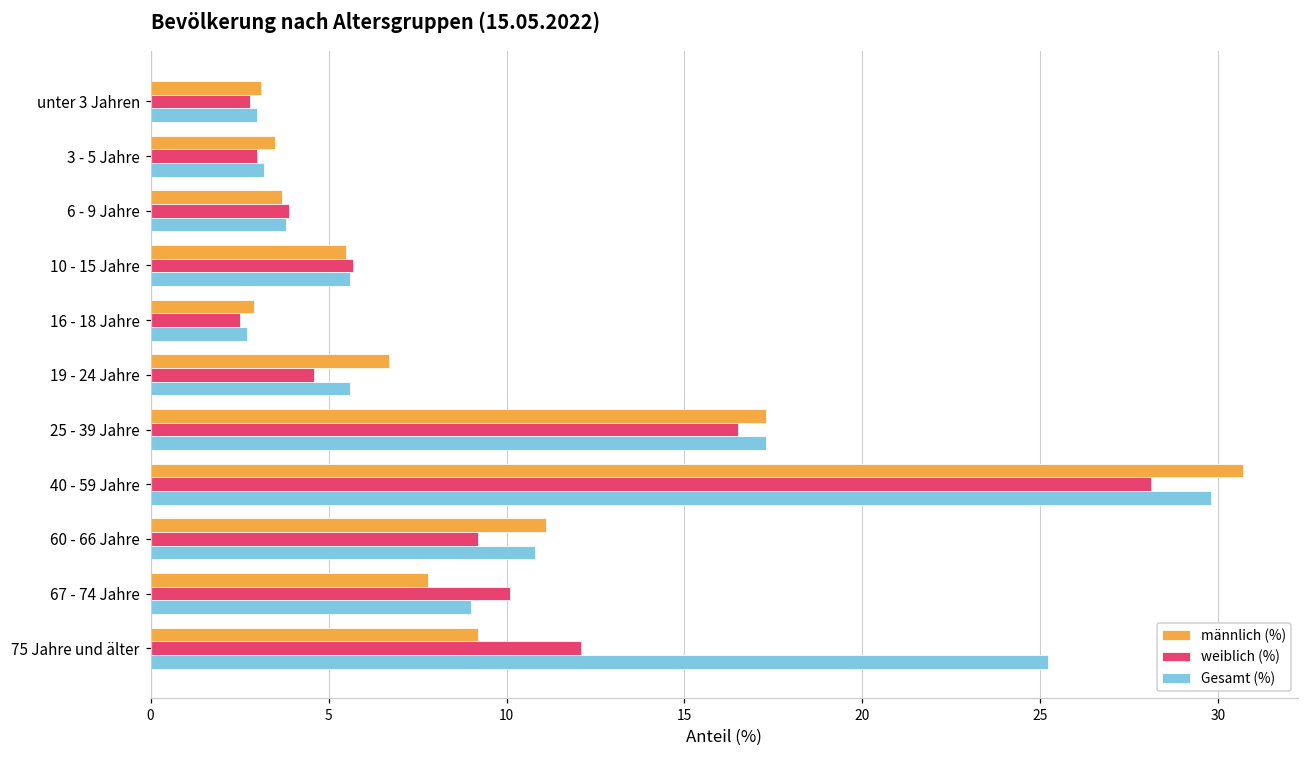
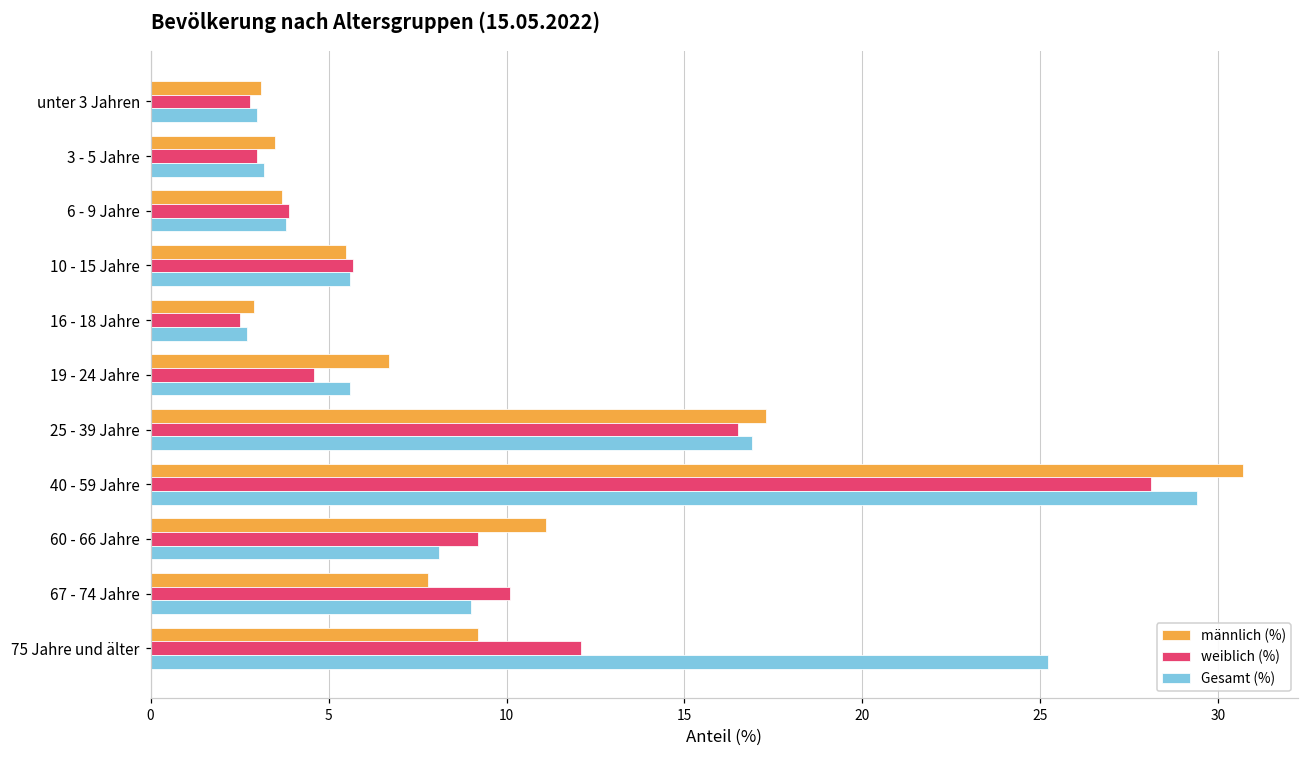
Gesamt (%), 25 - 39 Jahre: 17.3 -> 16.9
Gesamt (%), 40 - 59 Jahre: 29.8 -> 29.4
Gesamt (%), 60 - 66 Jahre: 10.8 -> 8.1
